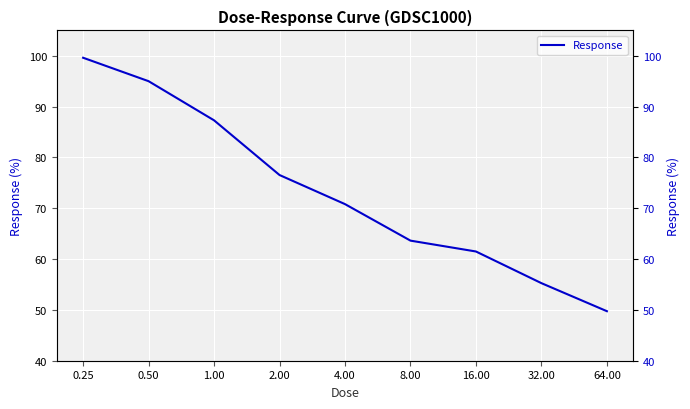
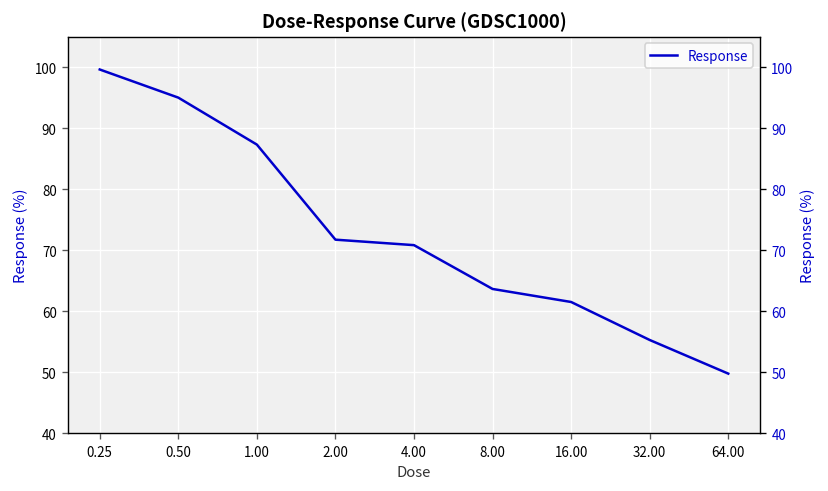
2.00: 77 -> 72
